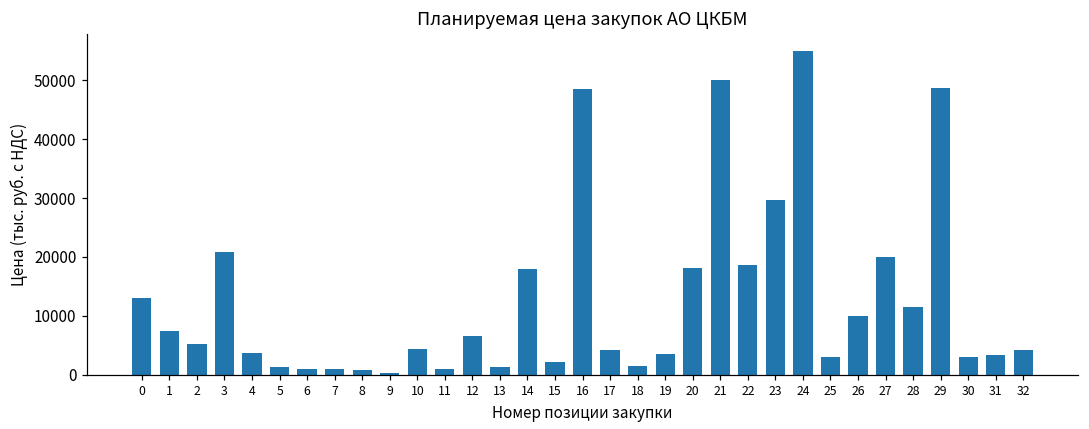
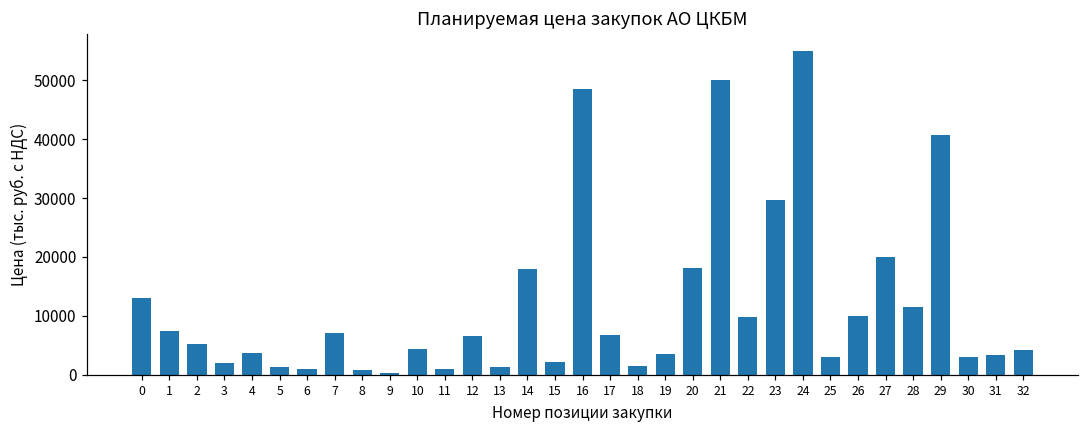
3: 21000 -> 2000
7: 1000 -> 7000
17: 4000 -> 7000
22: 19000 -> 10000
29: 49000 -> 41000
